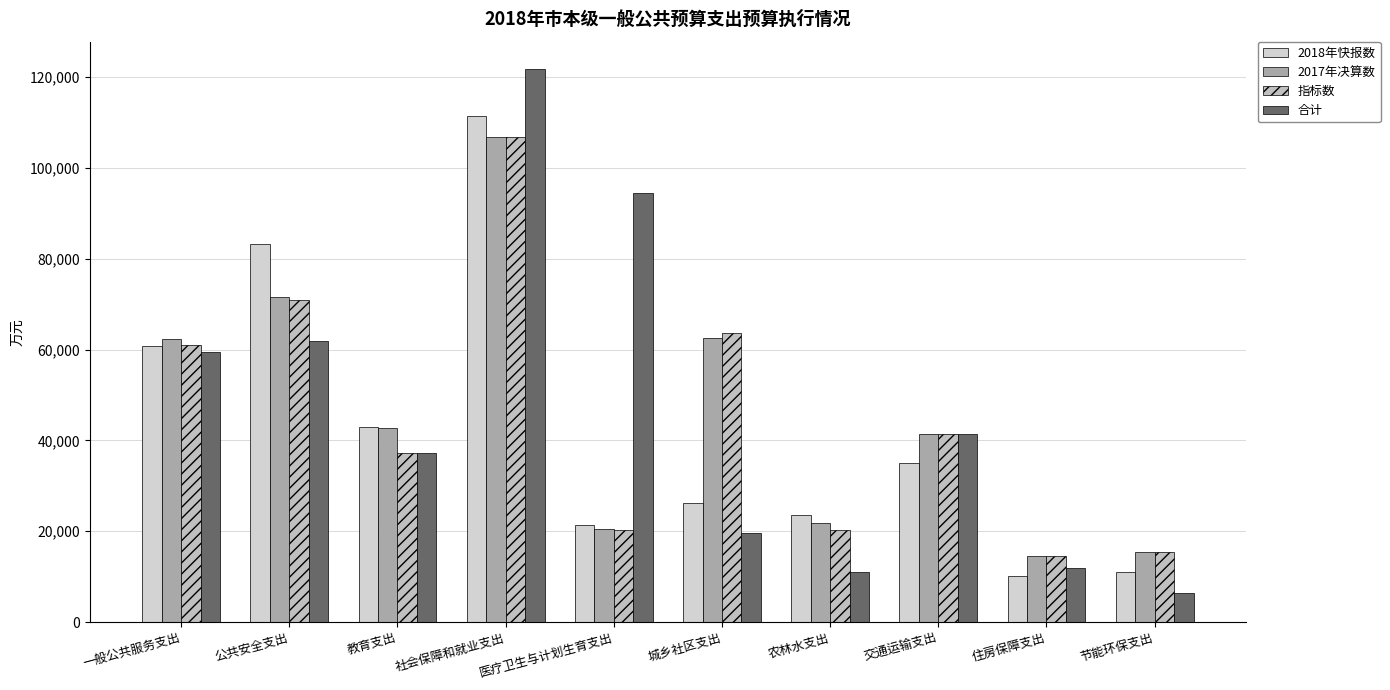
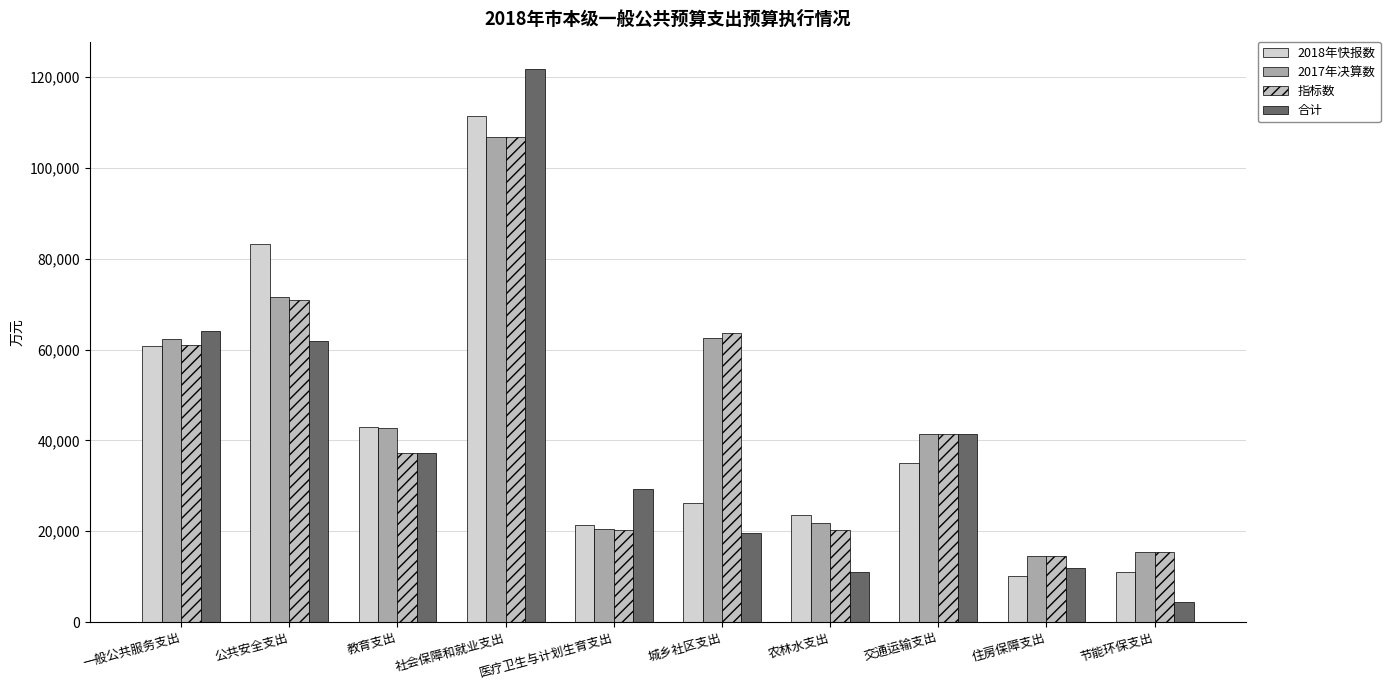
合计, 一般公共服务支出: 59,000 -> 64,000
合计, 医疗卫生与计划生育支出: 94,000 -> 29,000
合计, 节能环保支出: 6,000 -> 4,000
